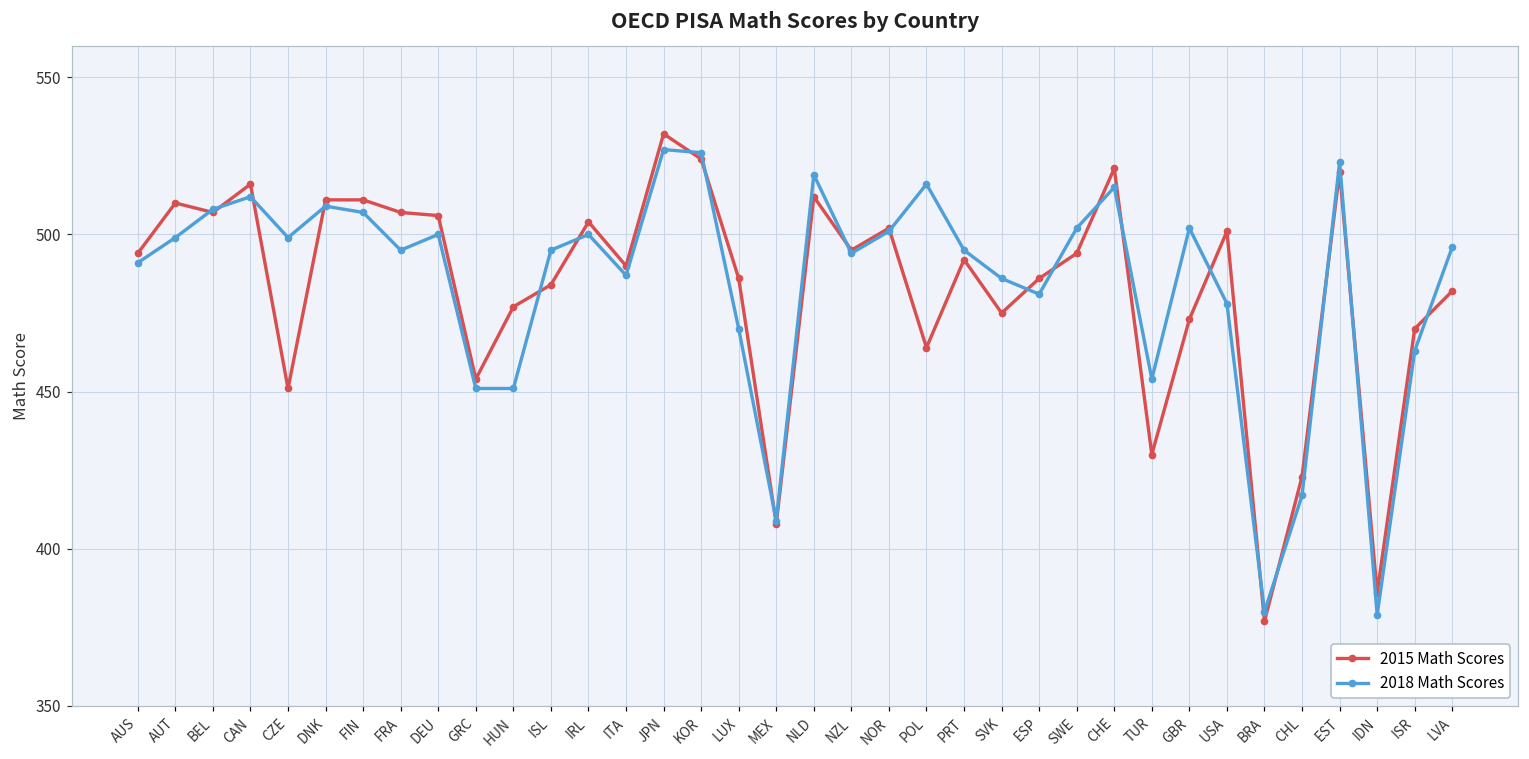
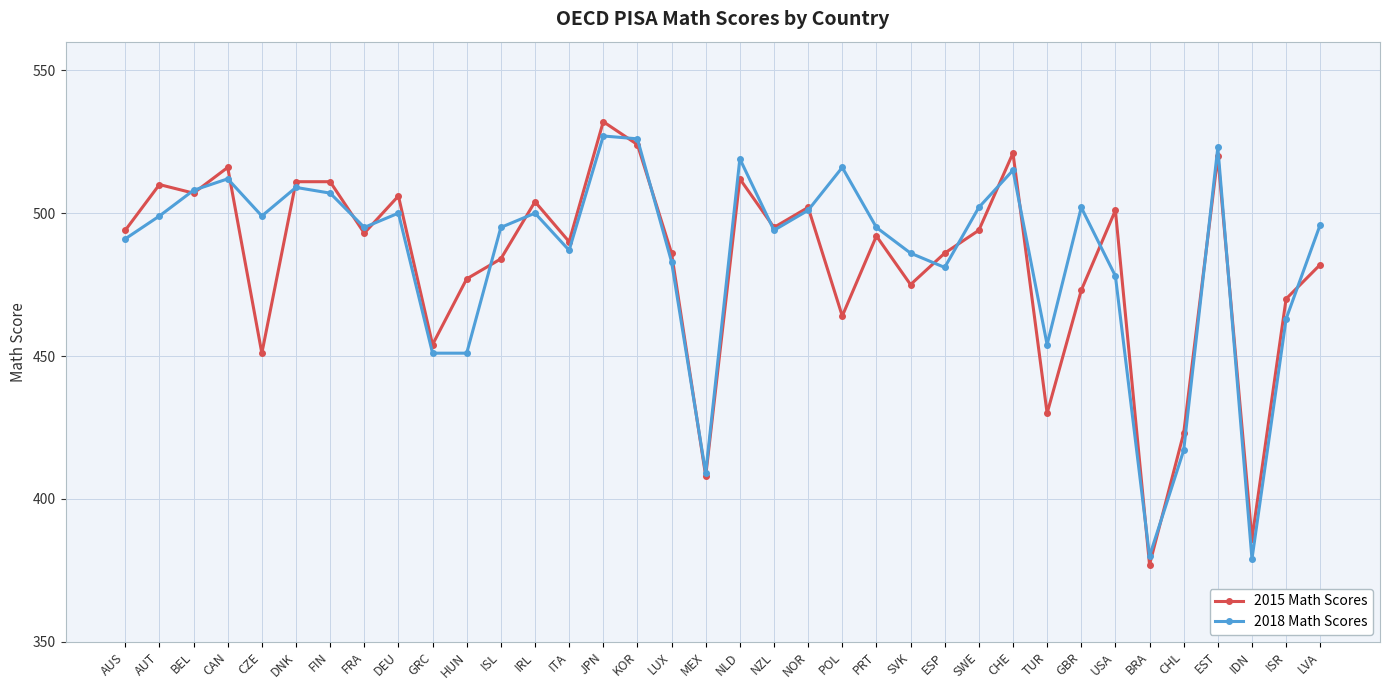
2015 Math Scores, FRA: 507 -> 493
2018 Math Scores, LUX: 470 -> 483
